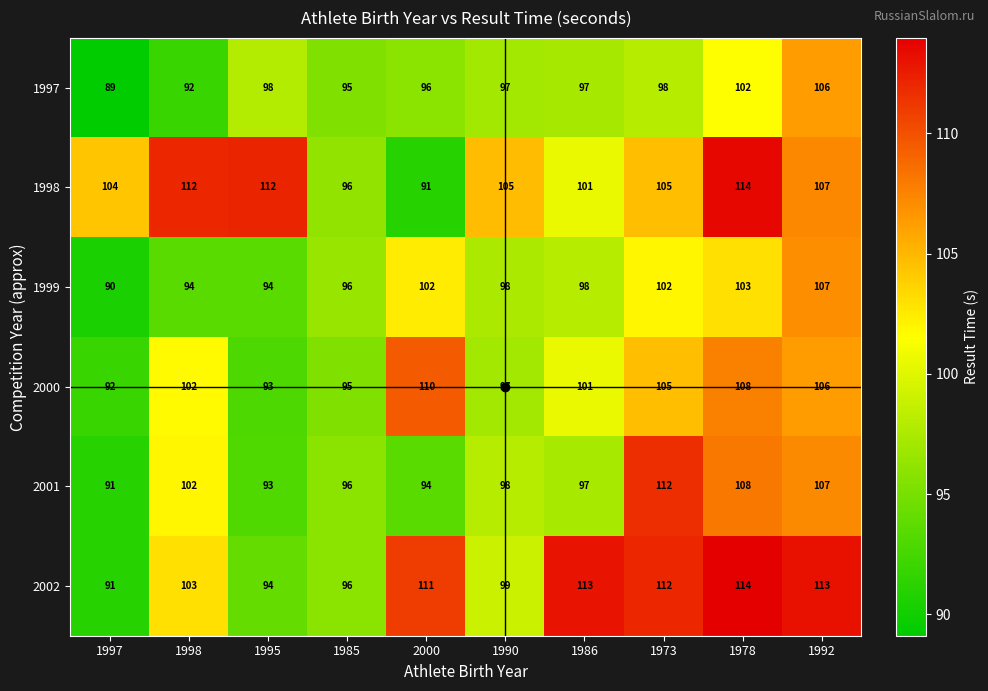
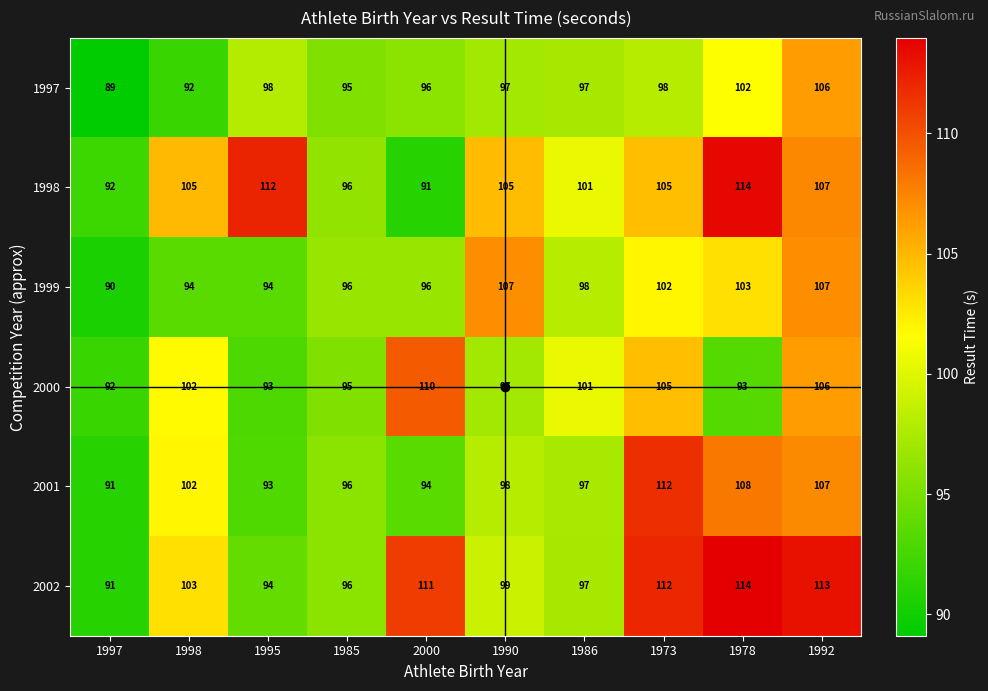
1998, 1997: 104 -> 92
1998, 1998: 112 -> 105
1999, 2000: 102 -> 96
1999, 1990: 98 -> 107
2000, 1978: 108 -> 93
2002, 1986: 113 -> 97
